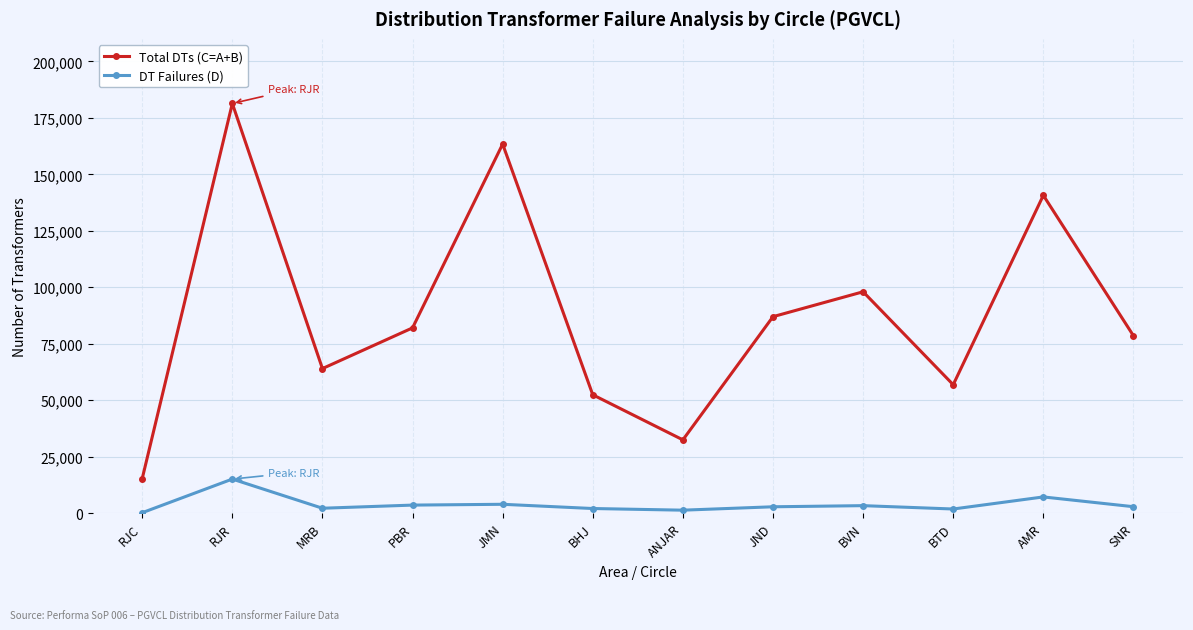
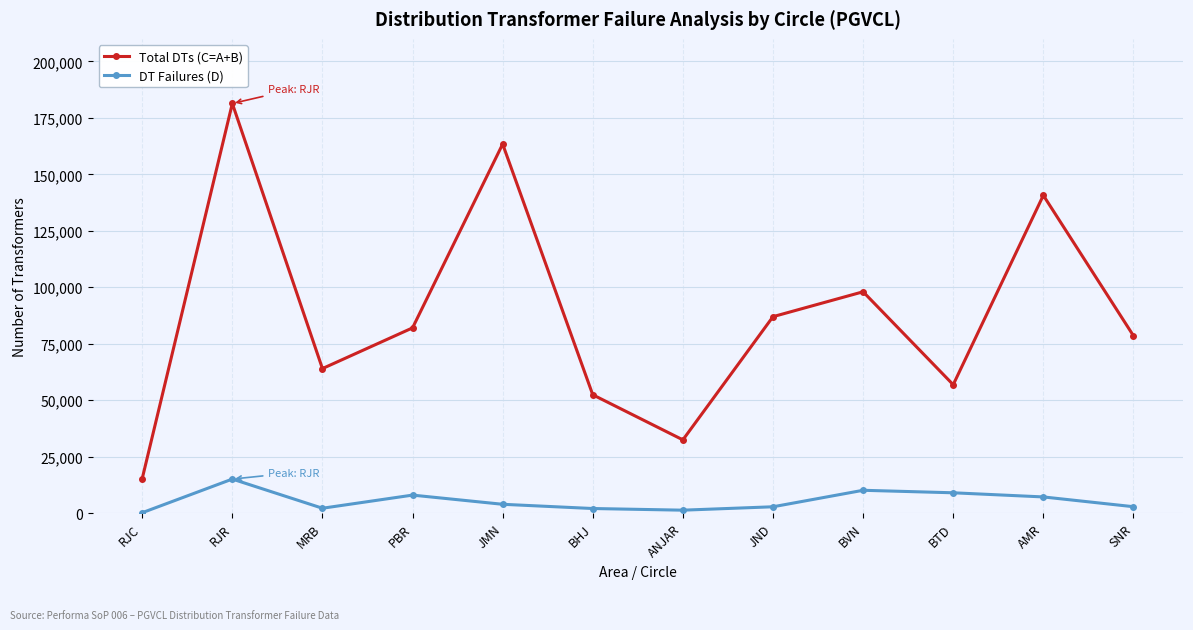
DT Failures (D), PBR: 4,000 -> 8,000
DT Failures (D), BVN: 3,000 -> 10,000
DT Failures (D), BTD: 2,000 -> 9,000
